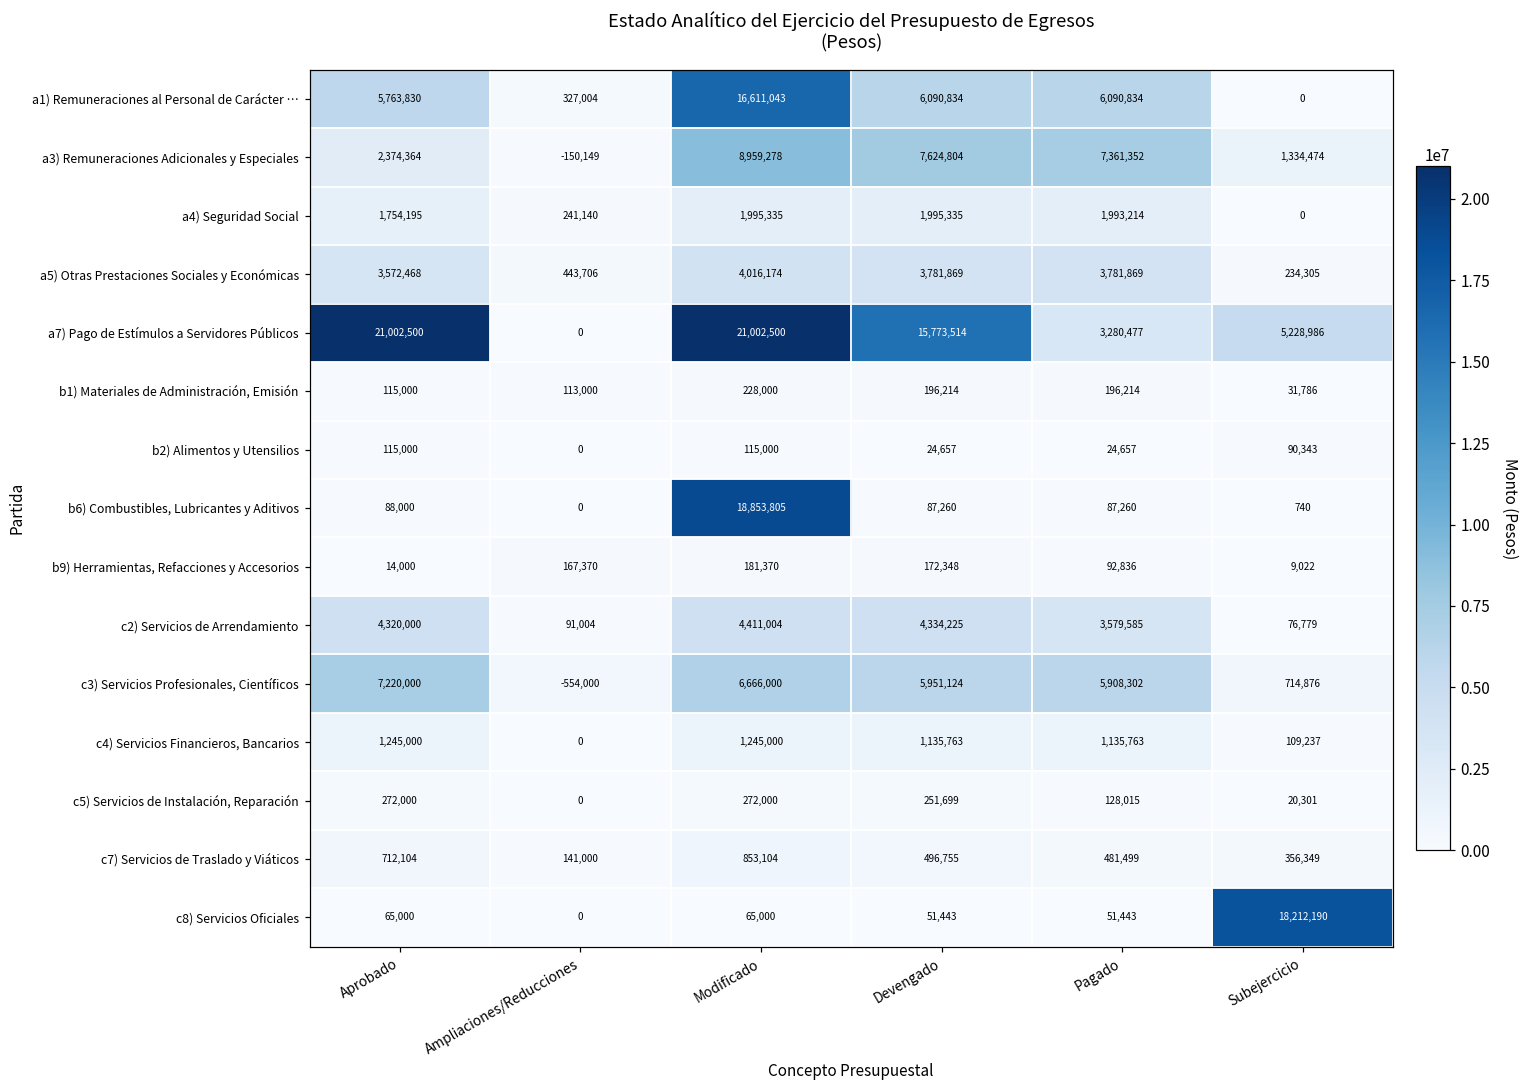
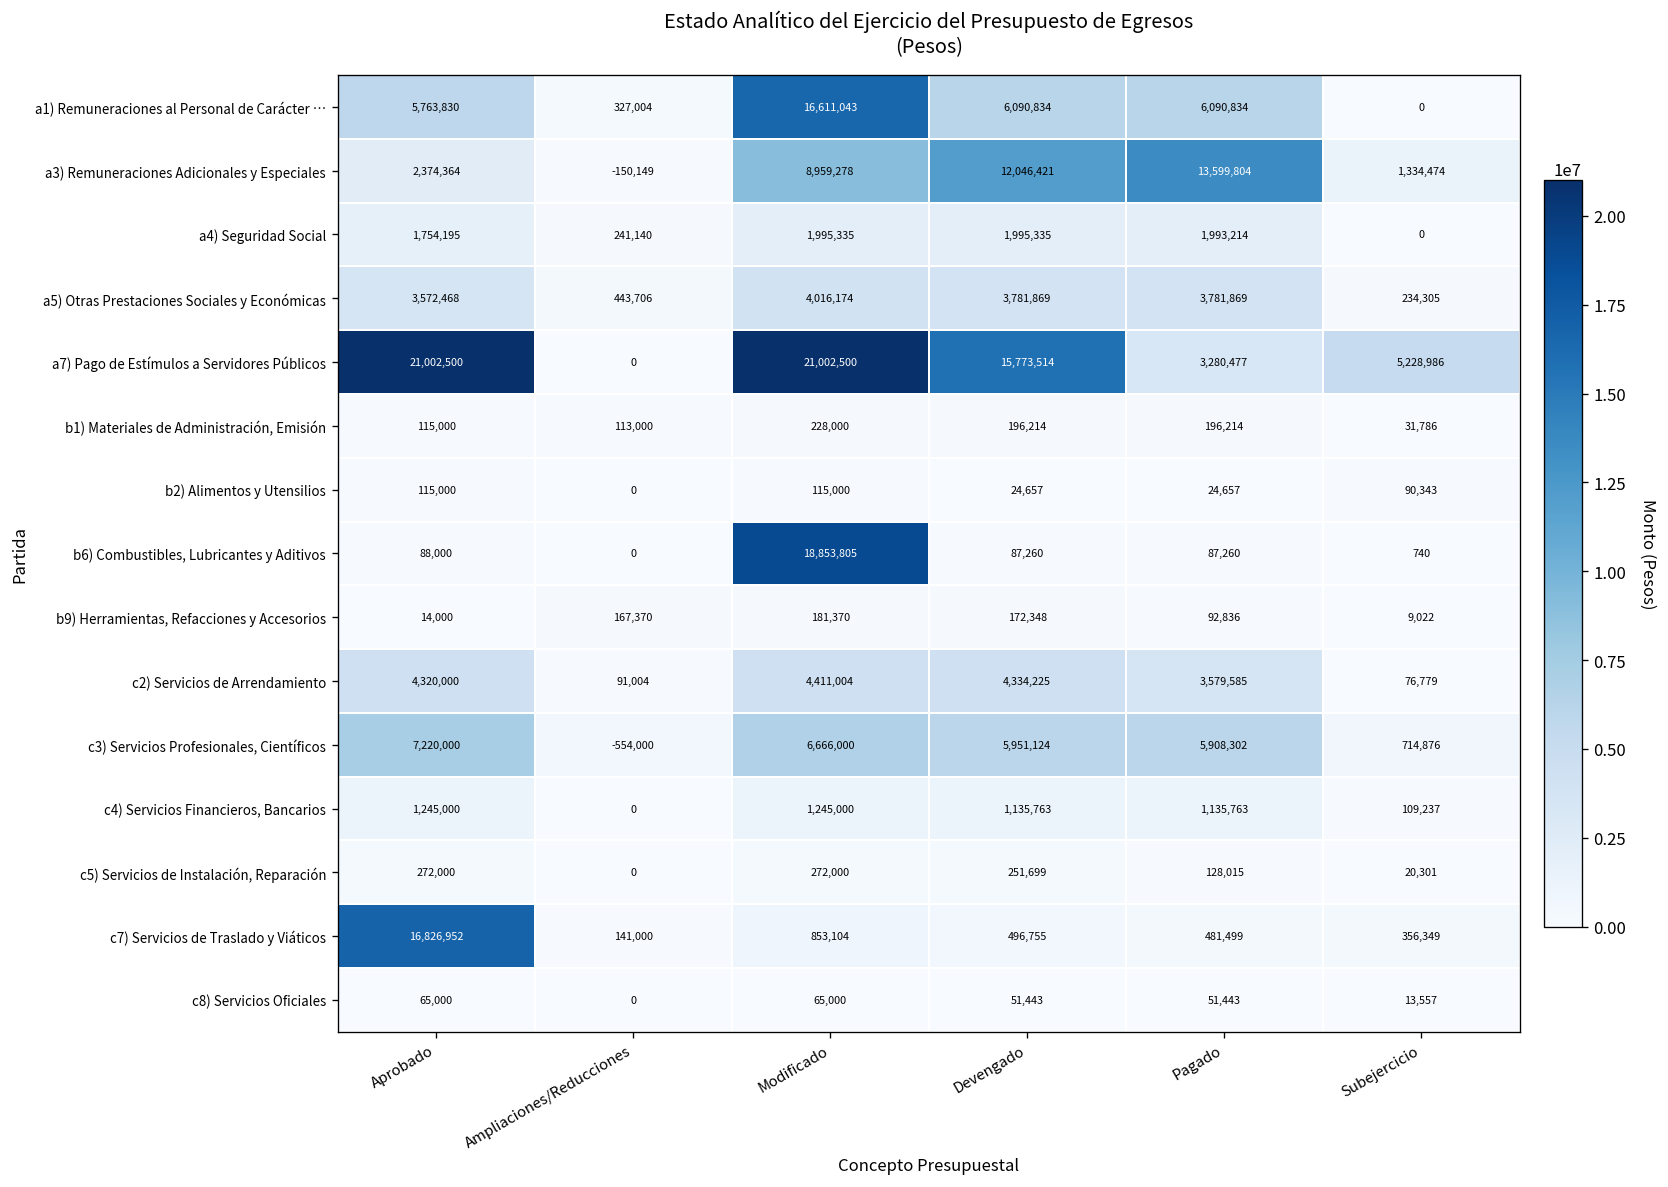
a3) Remuneraciones Adicionales y Especiales, Devengado: 7,624,804 -> 12,046,421
a3) Remuneraciones Adicionales y Especiales, Pagado: 7,361,352 -> 13,599,804
c7) Servicios de Traslado y Viáticos, Aprobado: 712,104 -> 16,826,952
c8) Servicios Oficiales, Subejercicio: 18,212,190 -> 13,557
